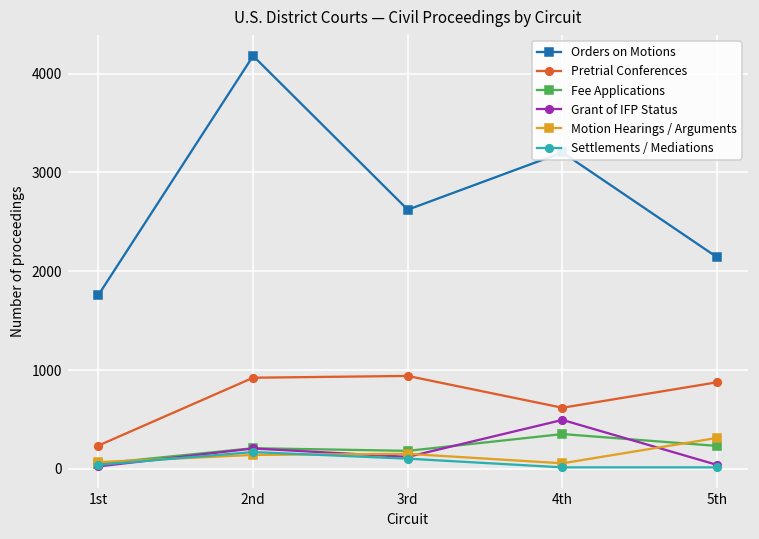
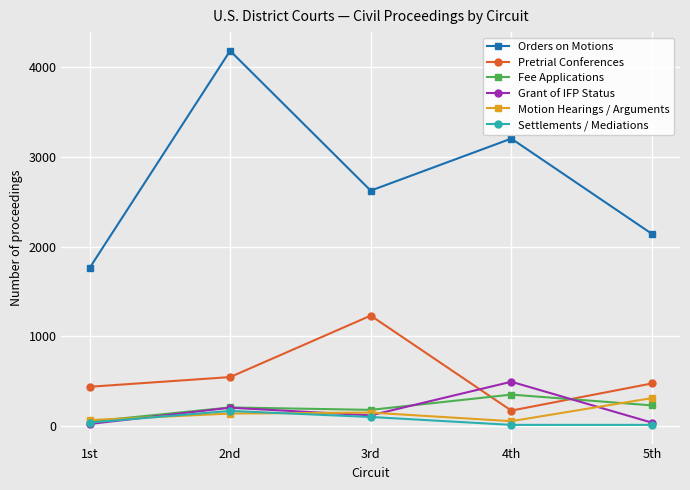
Pretrial Conferences, 1st: 200 -> 400
Pretrial Conferences, 2nd: 900 -> 500
Pretrial Conferences, 3rd: 900 -> 1200
Pretrial Conferences, 4th: 600 -> 200
Pretrial Conferences, 5th: 900 -> 500
